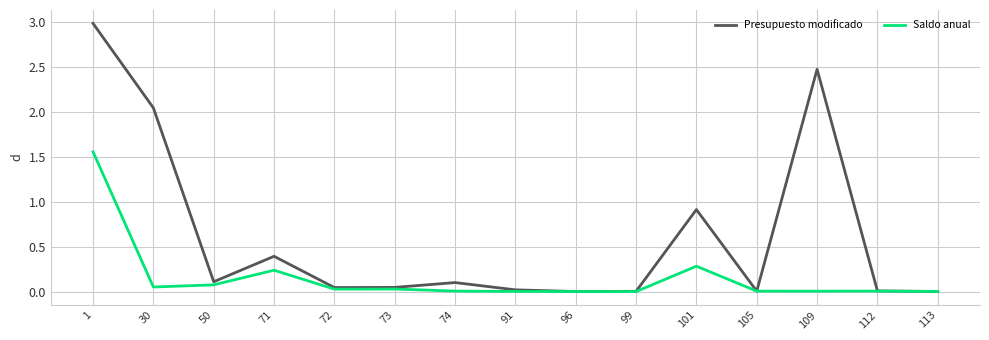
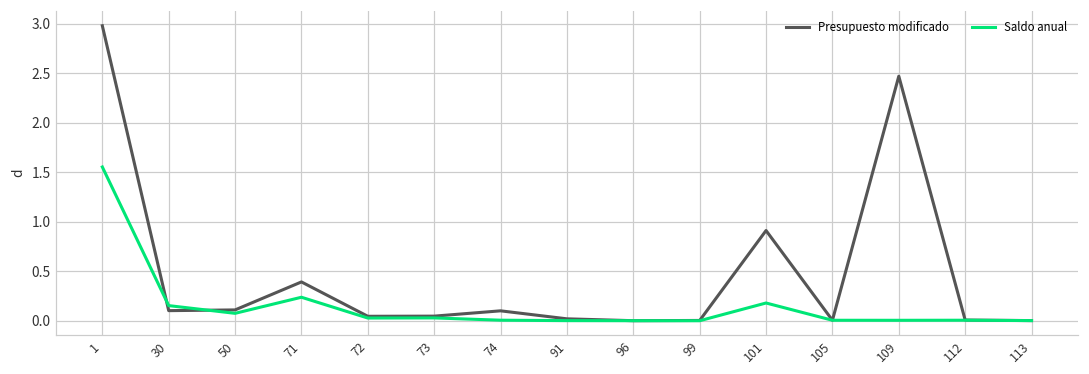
Presupuesto modificado, 30: 2.0 -> 0.1
Saldo anual, 30: 0.1 -> 0.2
Saldo anual, 101: 0.3 -> 0.2
